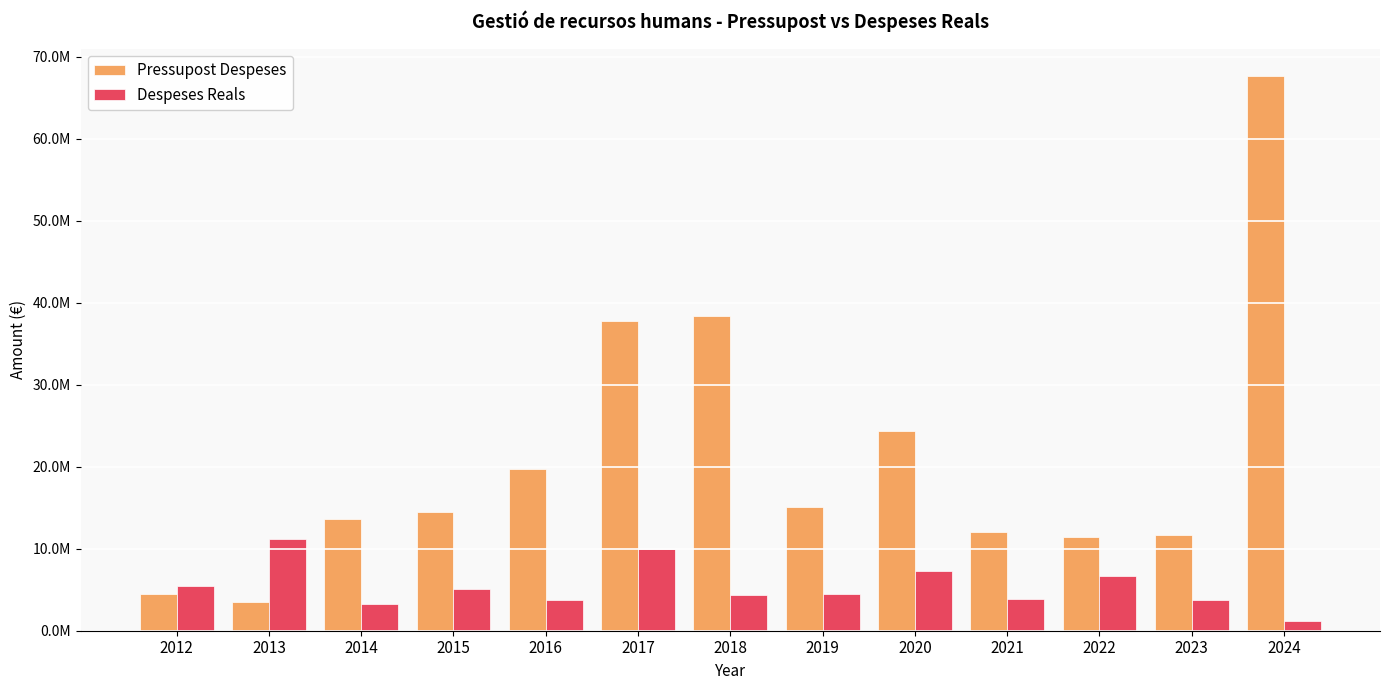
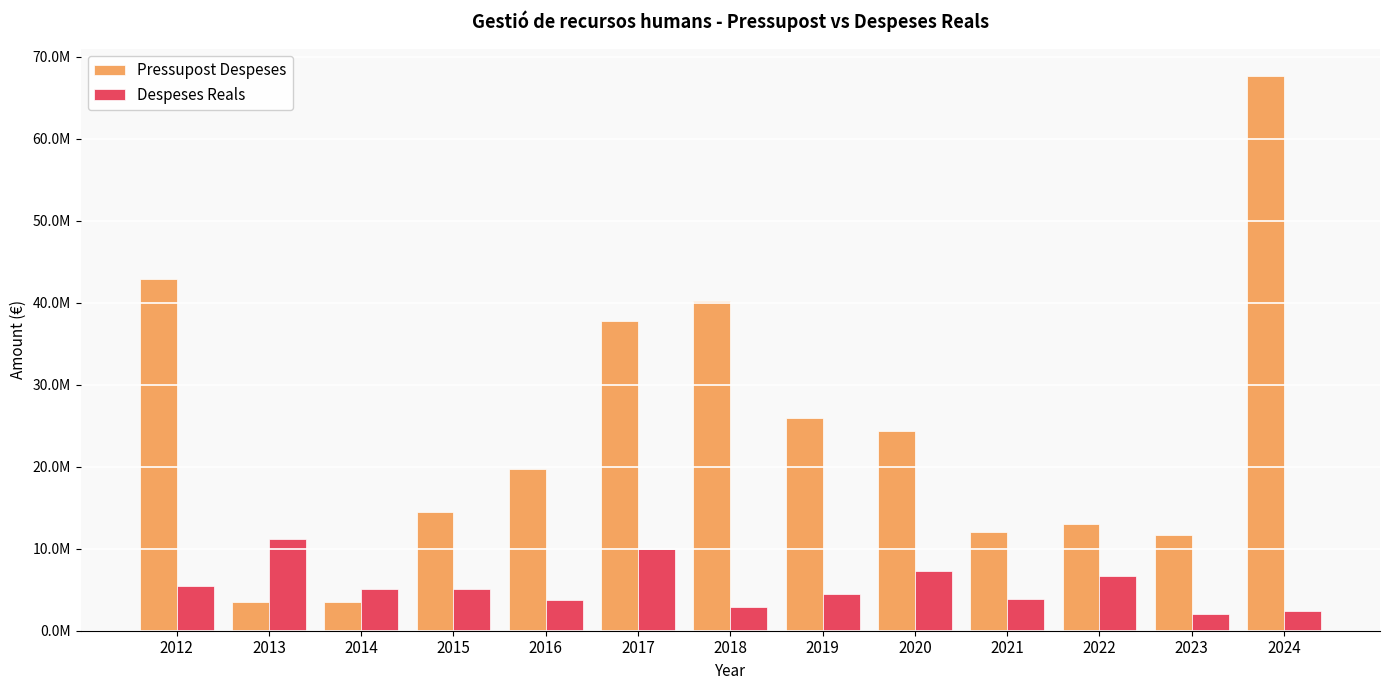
Pressupost Despeses, 2012: 5000000 -> 43000000
Pressupost Despeses, 2014: 14000000 -> 4000000
Despeses Reals, 2014: 3000000 -> 5000000
Pressupost Despeses, 2018: 38000000 -> 40000000
Despeses Reals, 2018: 4000000 -> 3000000
Pressupost Despeses, 2019: 15000000 -> 26000000
Pressupost Despeses, 2022: 11000000 -> 13000000
Despeses Reals, 2023: 4000000 -> 2000000
Despeses Reals, 2024: 1000000 -> 2000000
